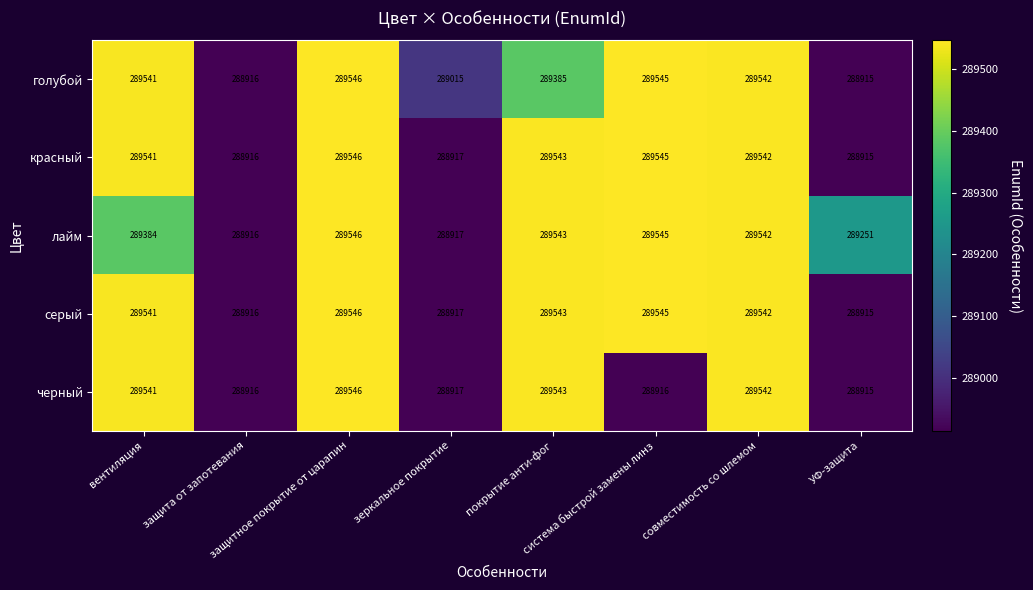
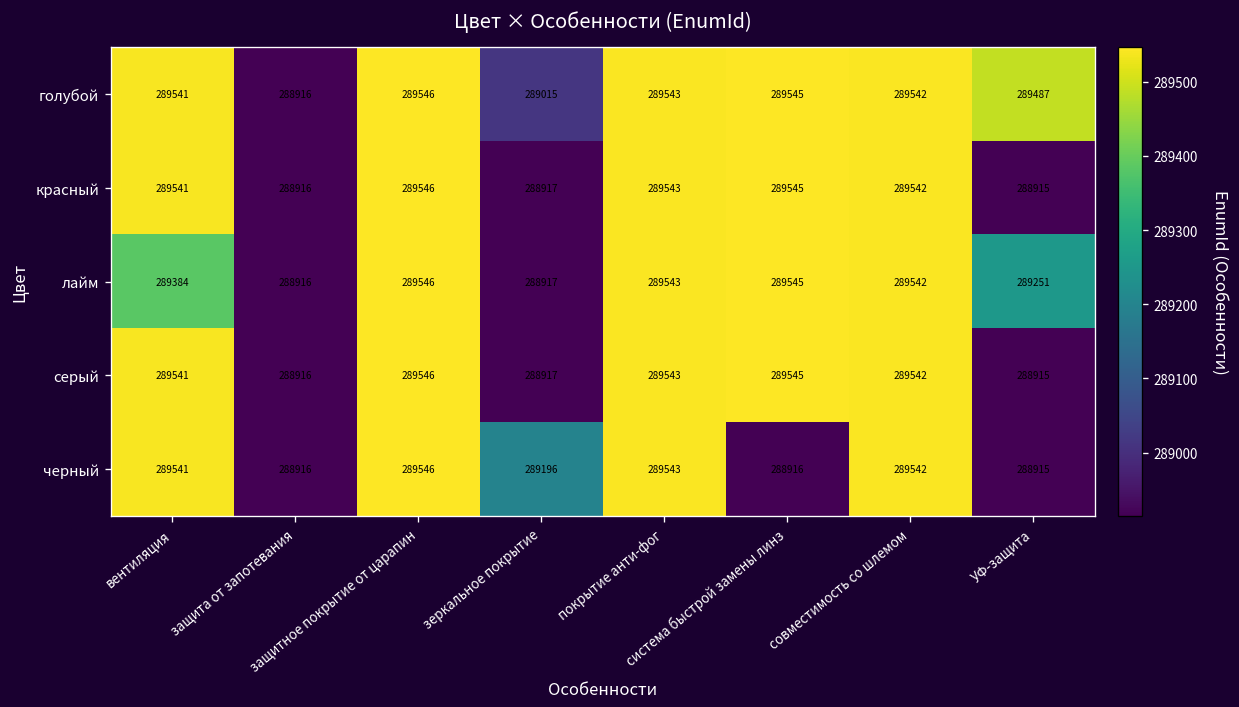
голубой, покрытие анти-фог: 289385 -> 289543
голубой, УФ-защита: 288915 -> 289487
черный, зеркальное покрытие: 288917 -> 289196
